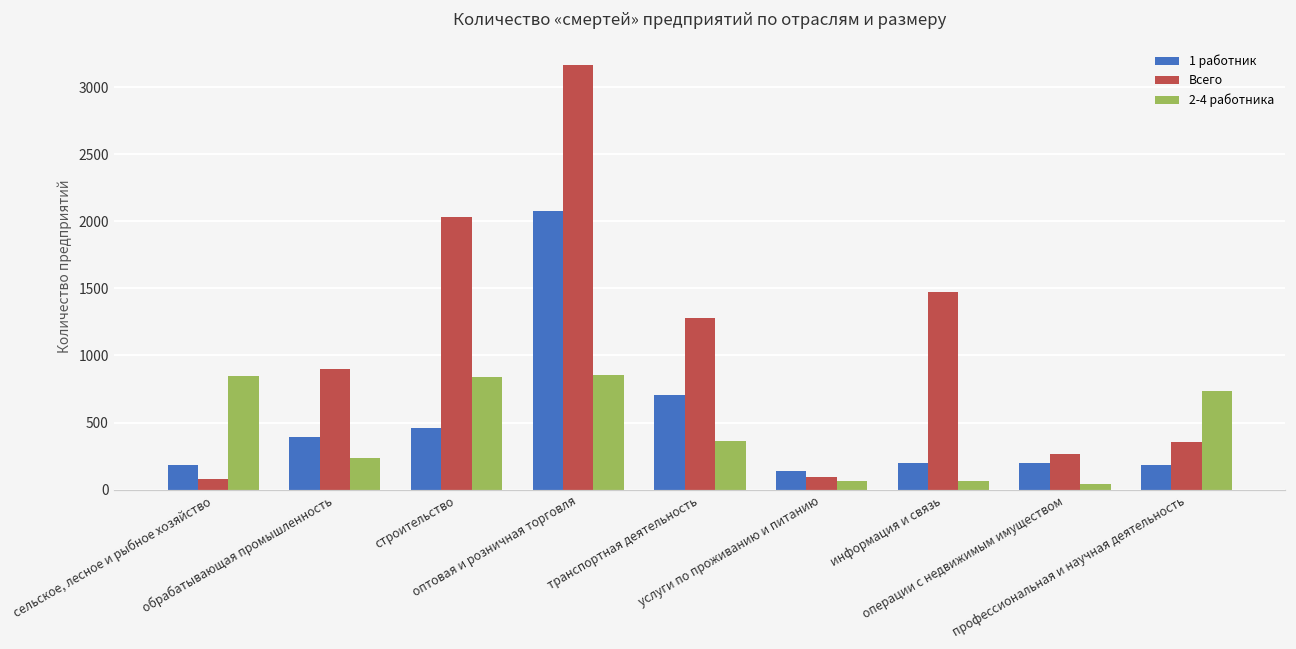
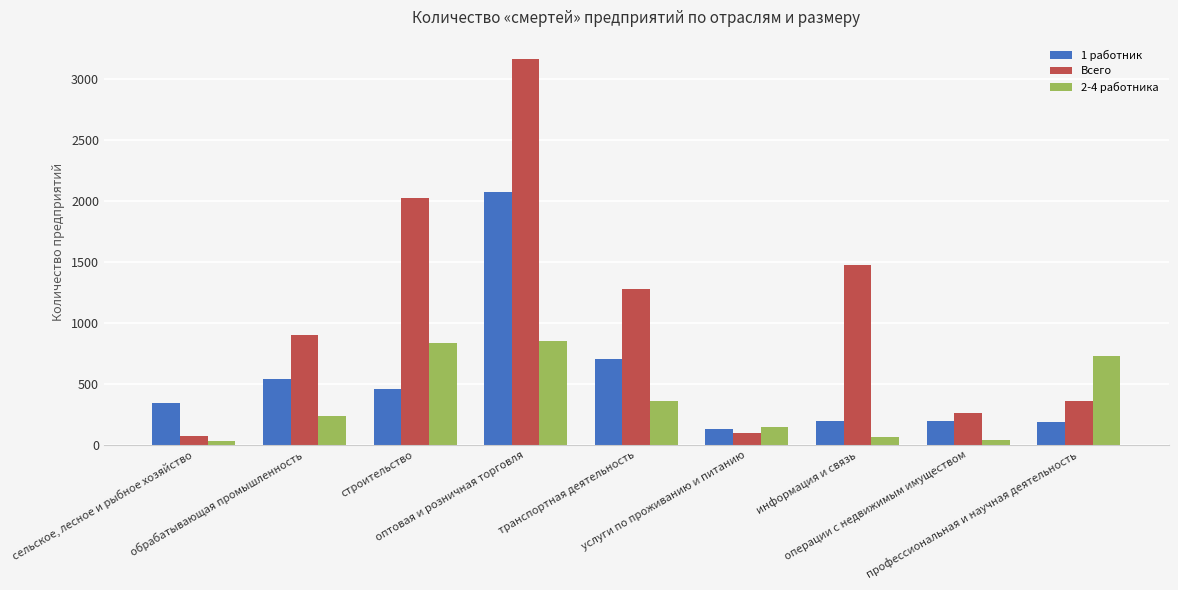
1 работник, сельское, лесное и рыбное хозяйство: 180 -> 340
2-4 работника, сельское, лесное и рыбное хозяйство: 840 -> 30
1 работник, обрабатывающая промышленность: 390 -> 550
2-4 работника, услуги по проживанию и питанию: 60 -> 150
